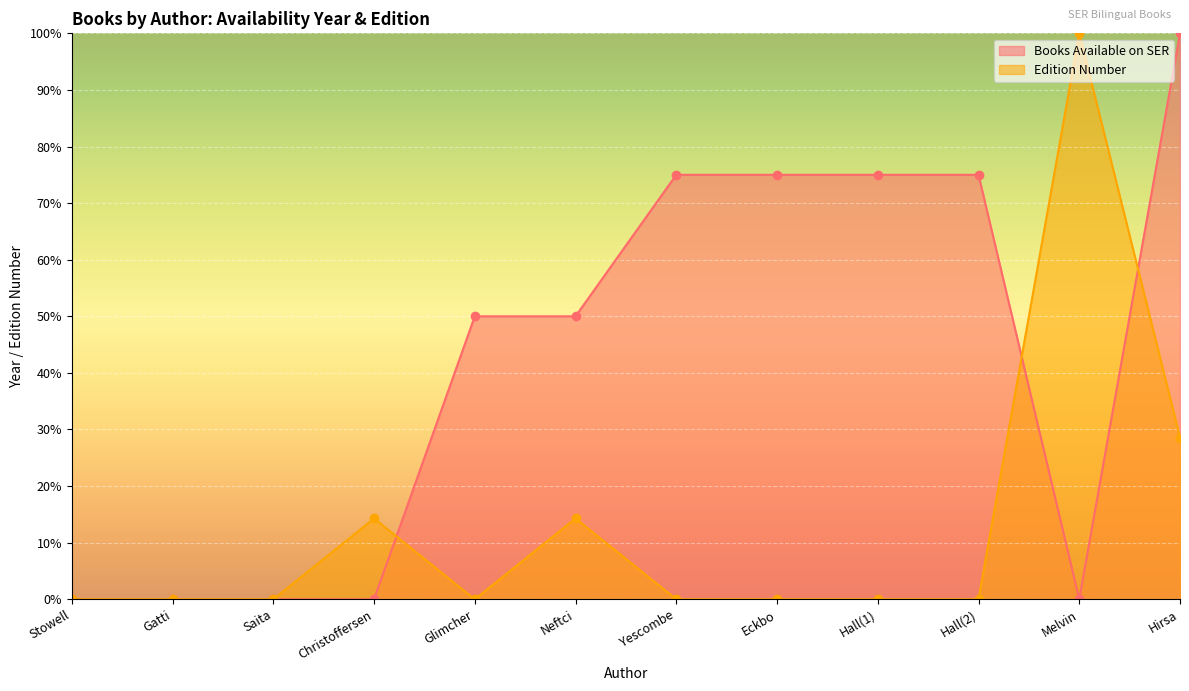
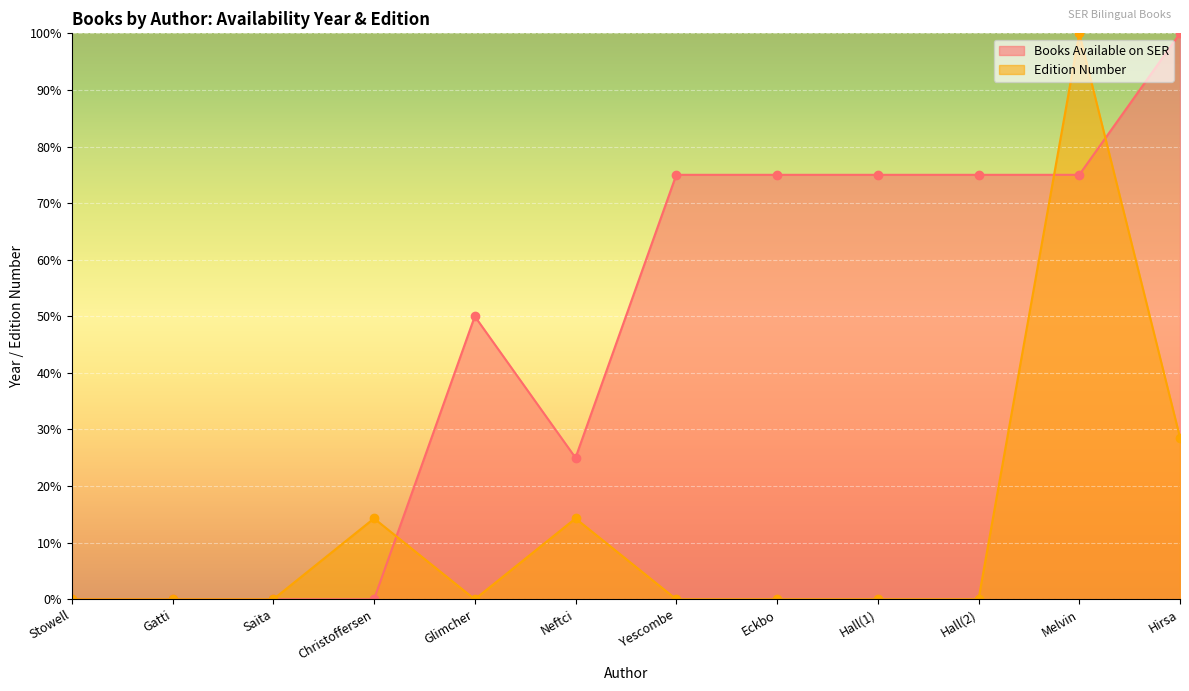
Books Available on SER, Neftci: 50% -> 25%
Books Available on SER, Melvin: 0% -> 75%
